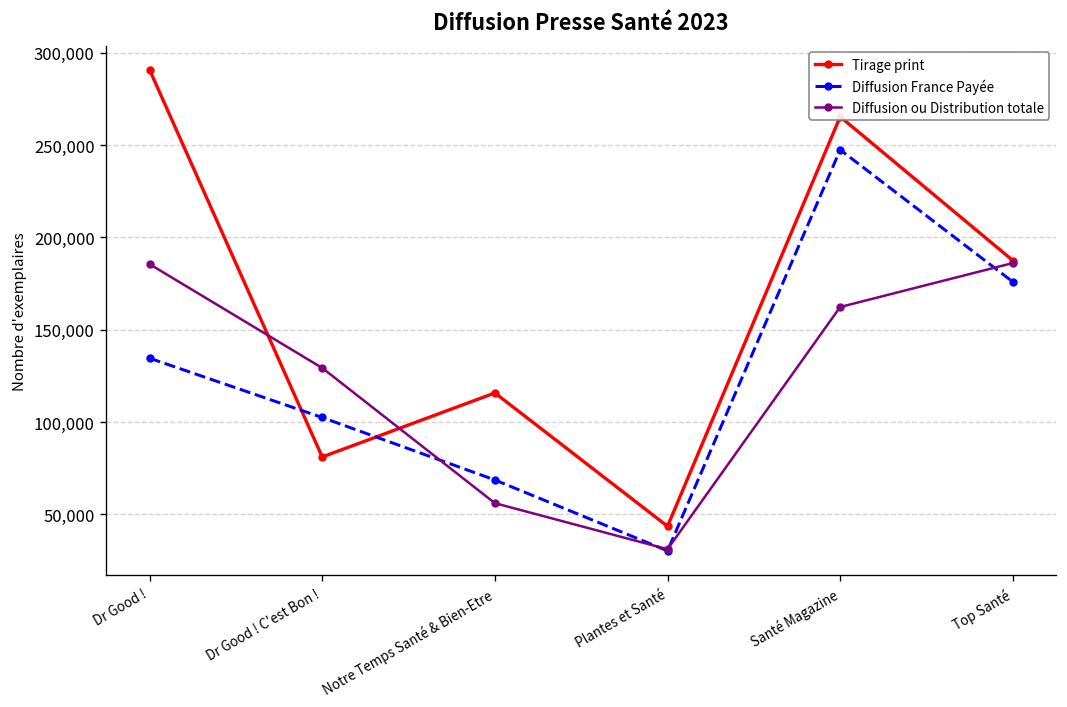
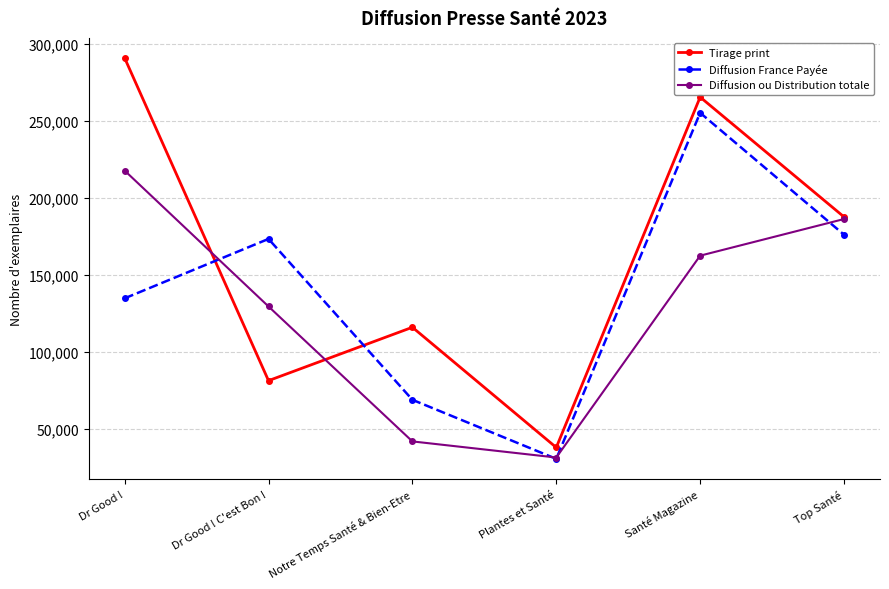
Diffusion ou Distribution totale, Dr Good !: 185,000 -> 218,000
Diffusion France Payée, Dr Good ! C'est Bon !: 102,000 -> 173,000
Diffusion ou Distribution totale, Notre Temps Santé & Bien-Etre: 56,000 -> 42,000
Tirage print, Plantes et Santé: 44,000 -> 38,000
Diffusion France Payée, Santé Magazine: 247,000 -> 255,000
